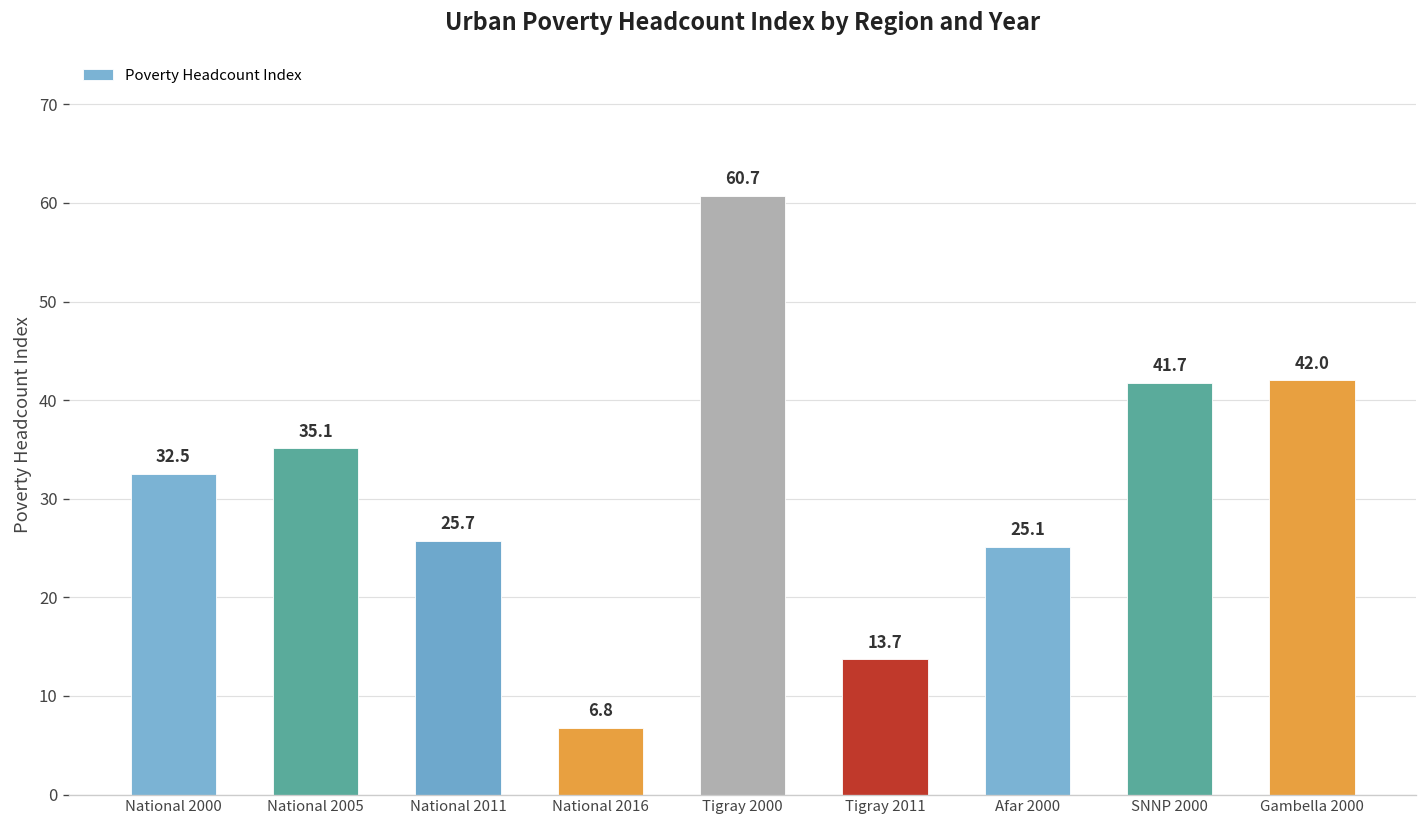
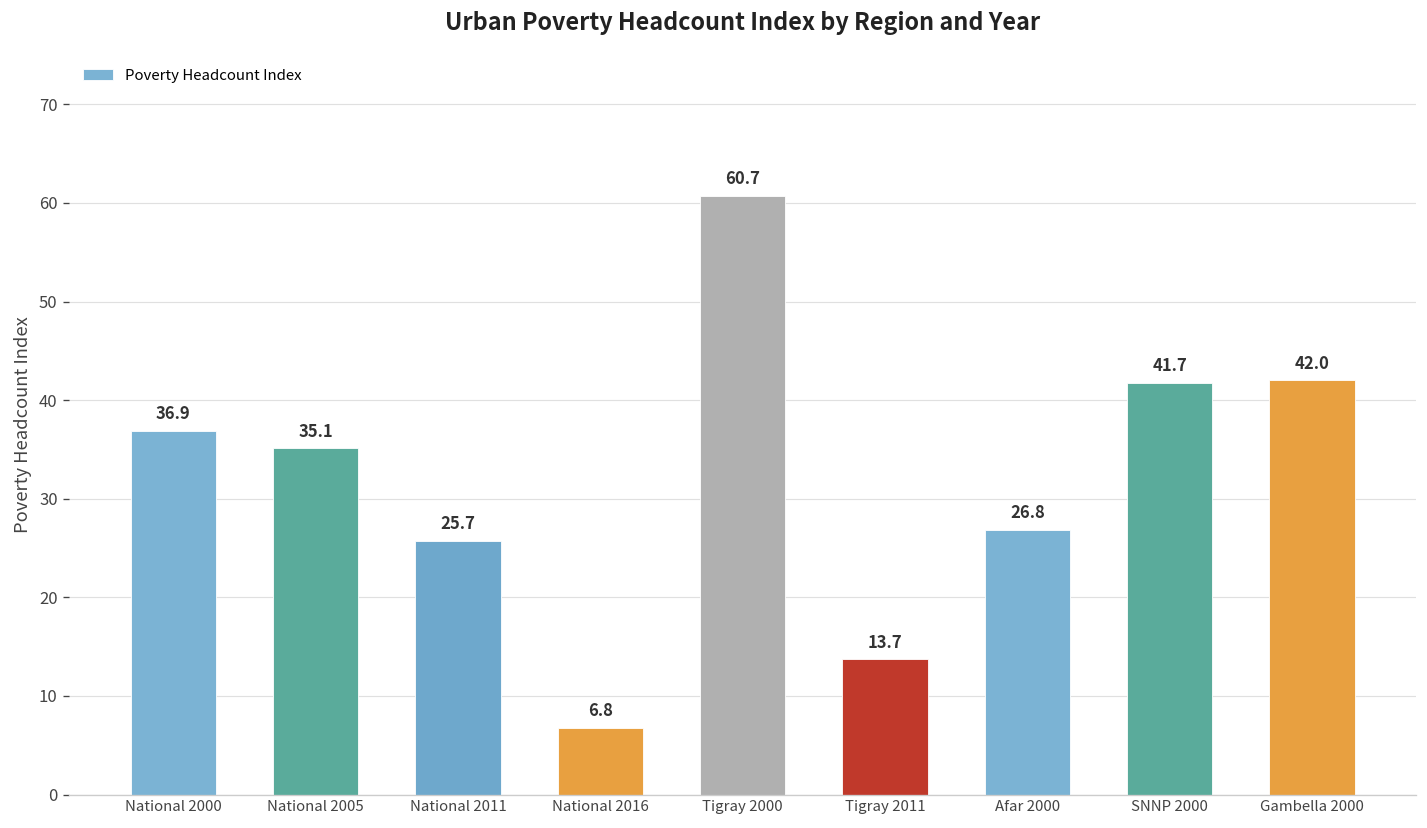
National 2000: 32.5 -> 36.9
Afar 2000: 25.1 -> 26.8
